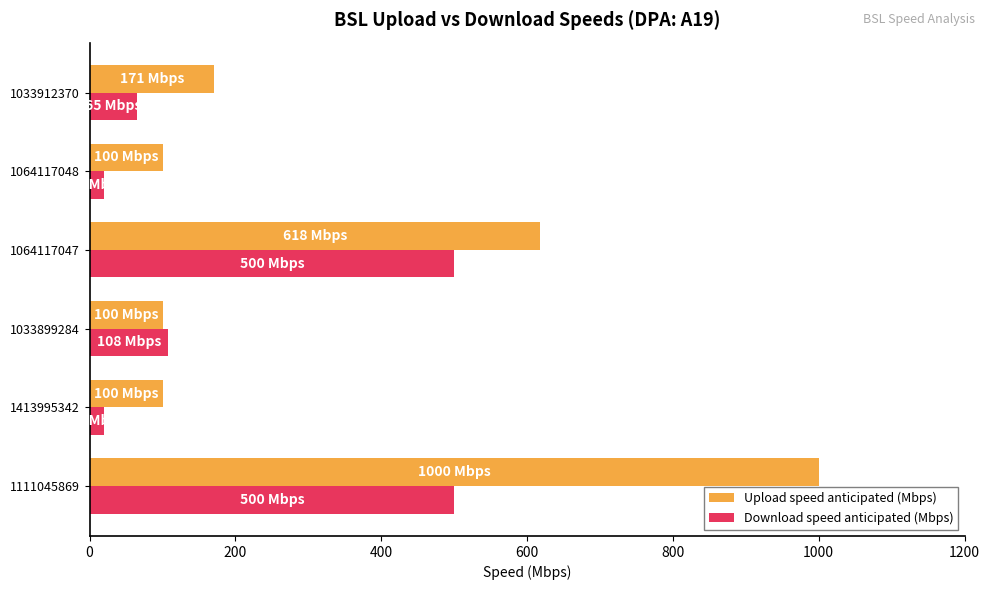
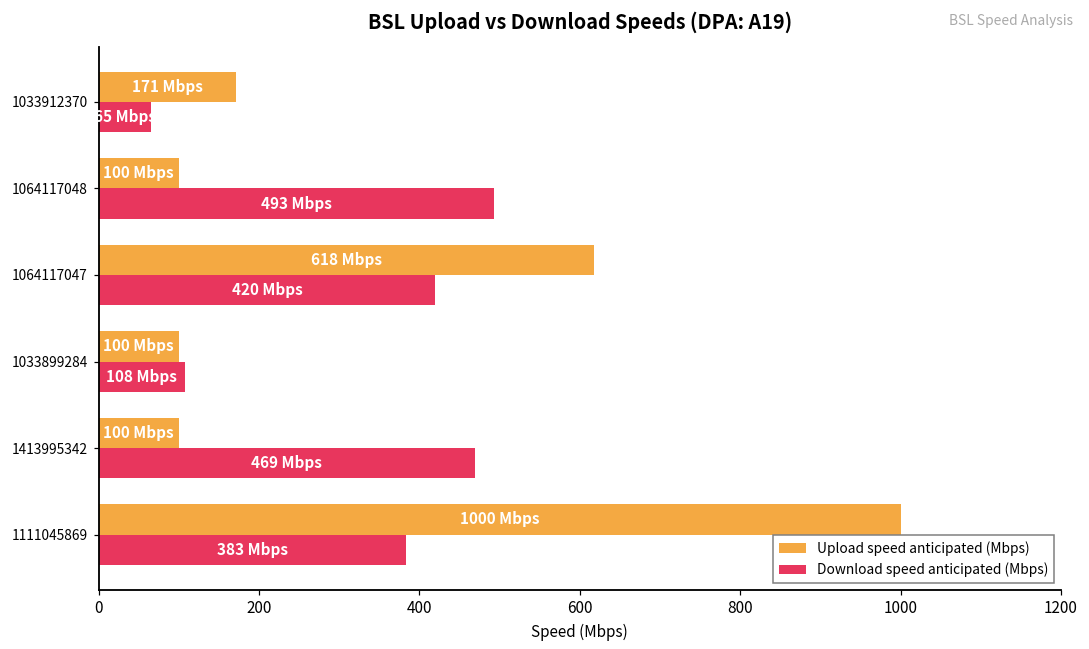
Download speed anticipated (Mbps), 1064117048: 20 -> 490
Download speed anticipated (Mbps), 1064117047: 500 -> 420
Download speed anticipated (Mbps), 1413995342: 20 -> 470
Download speed anticipated (Mbps), 1111045869: 500 -> 383
